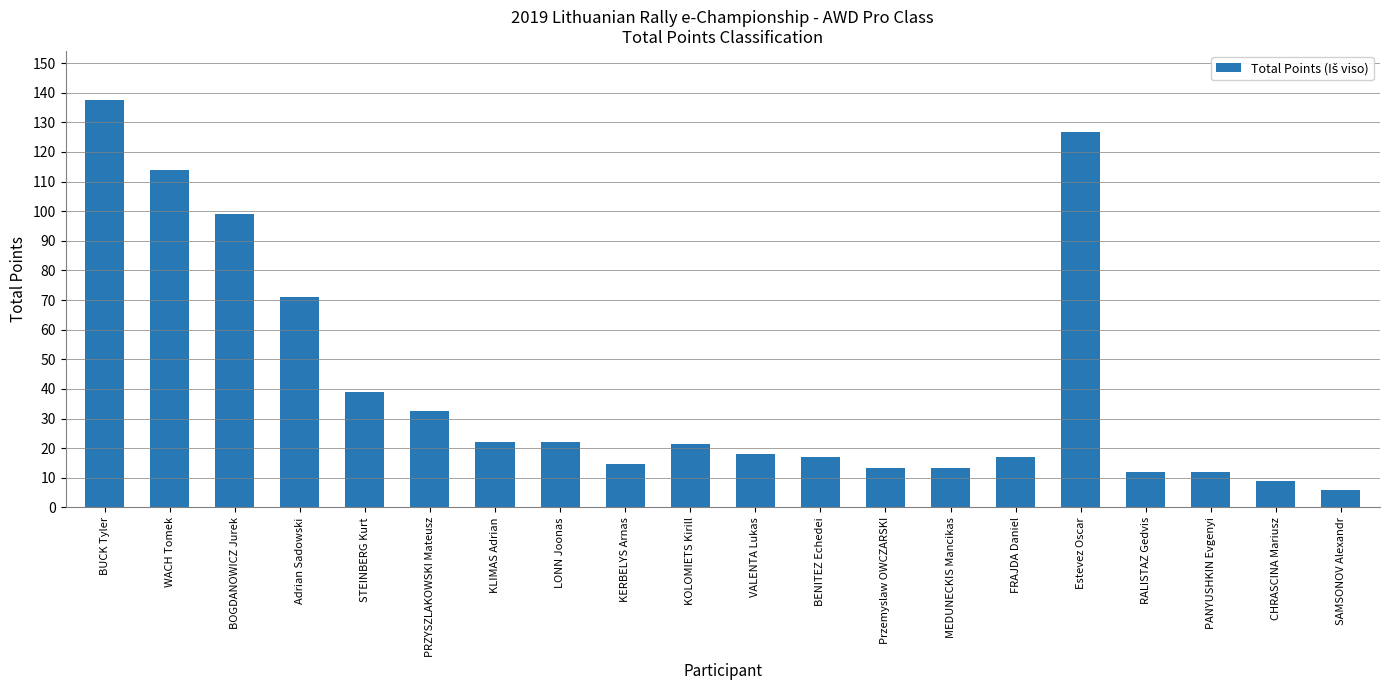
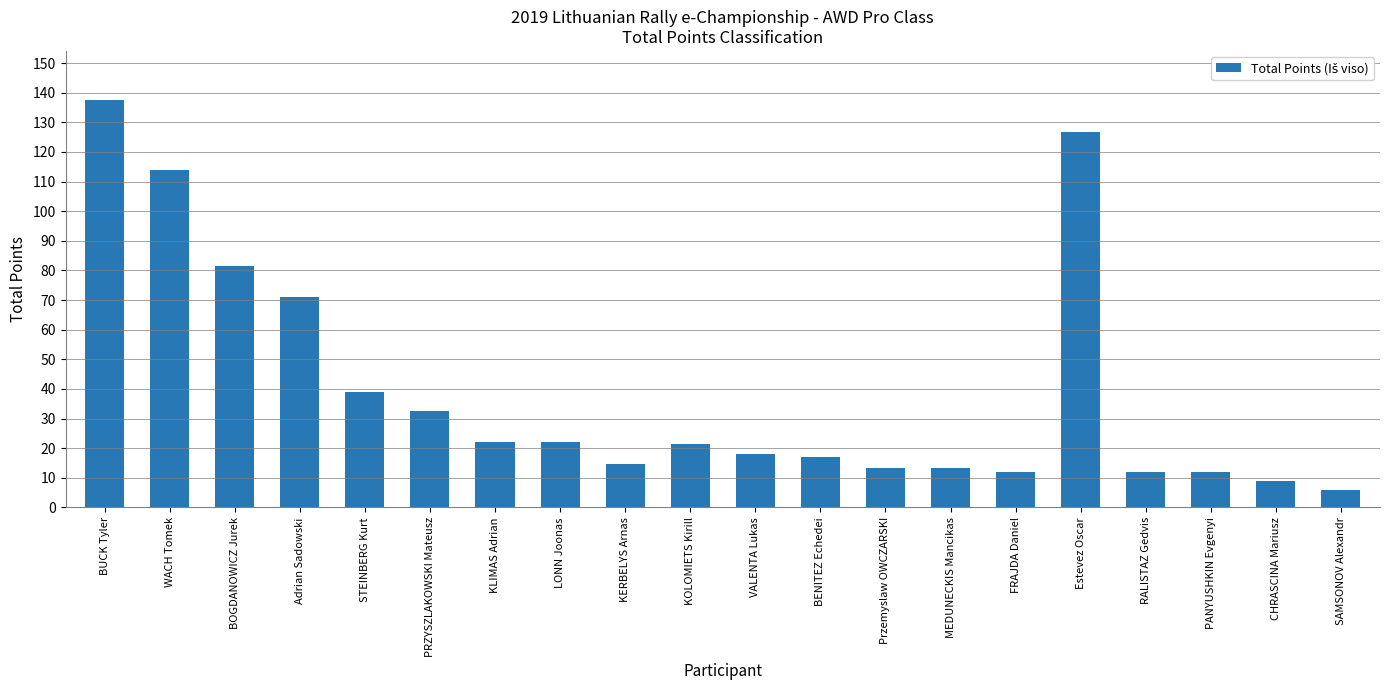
BOGDANOWICZ Jurek: 99 -> 82
FRAJDA Daniel: 17 -> 12
